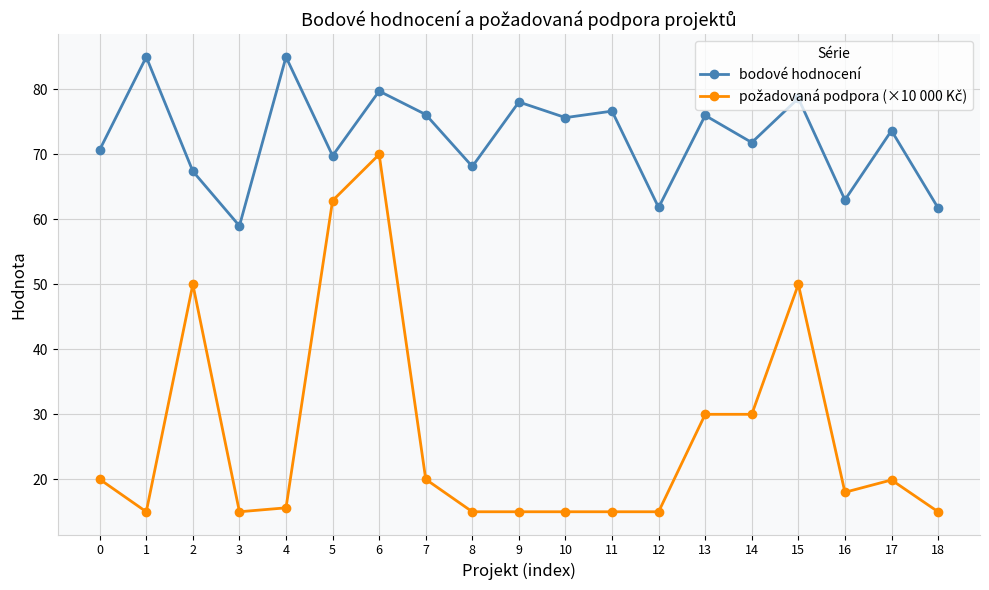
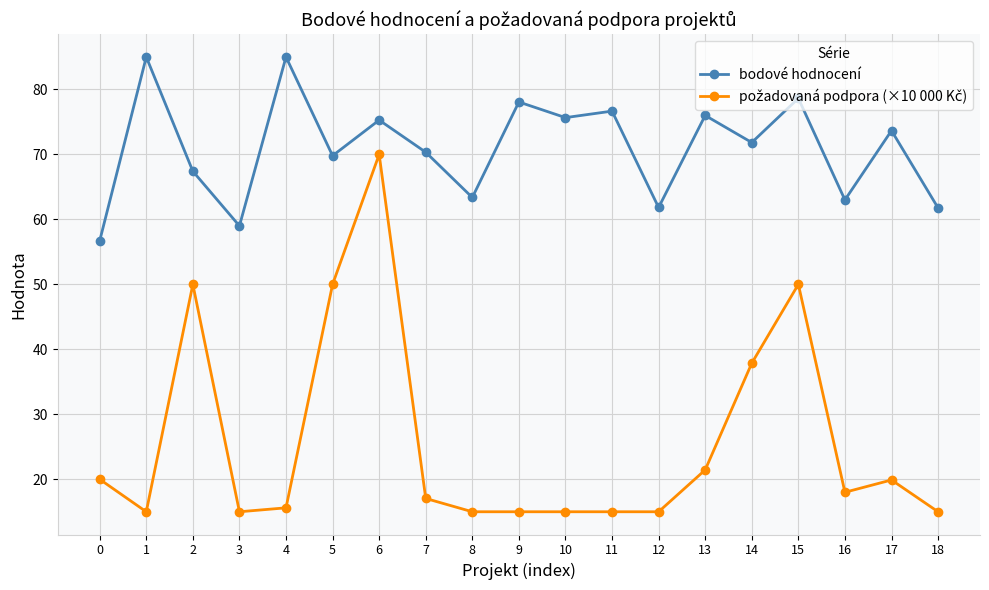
bodové hodnocení, 0: 71 -> 57
požadovaná podpora (×10 000 Kč), 5: 63 -> 50
bodové hodnocení, 6: 80 -> 75
bodové hodnocení, 7: 76 -> 70
požadovaná podpora (×10 000 Kč), 7: 20 -> 17
bodové hodnocení, 8: 68 -> 63
požadovaná podpora (×10 000 Kč), 13: 30 -> 21
požadovaná podpora (×10 000 Kč), 14: 30 -> 38
